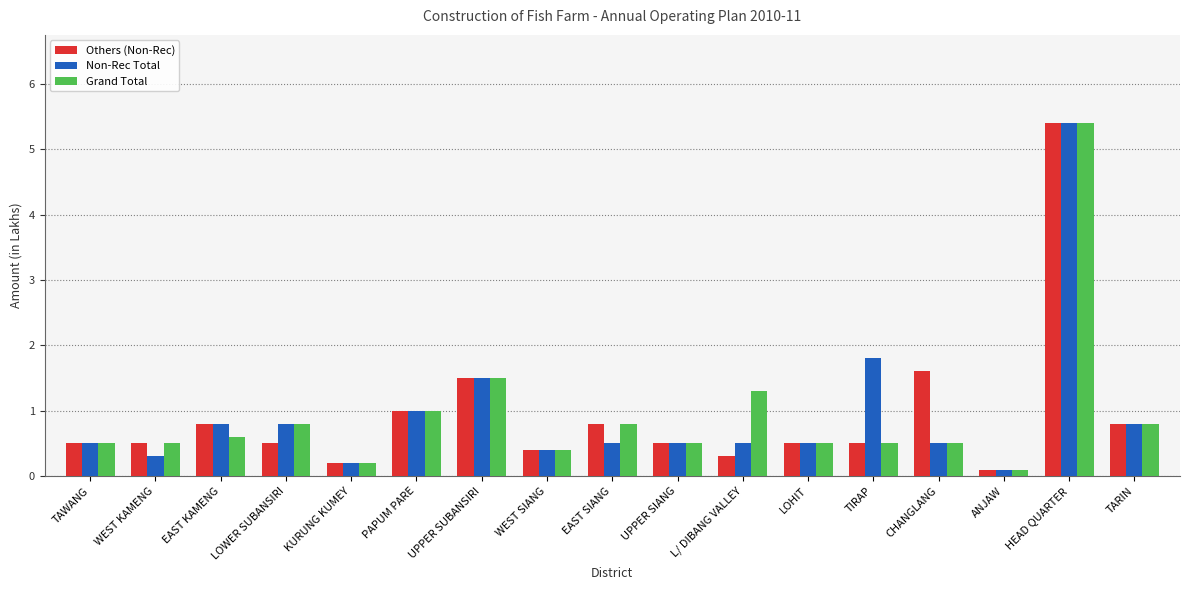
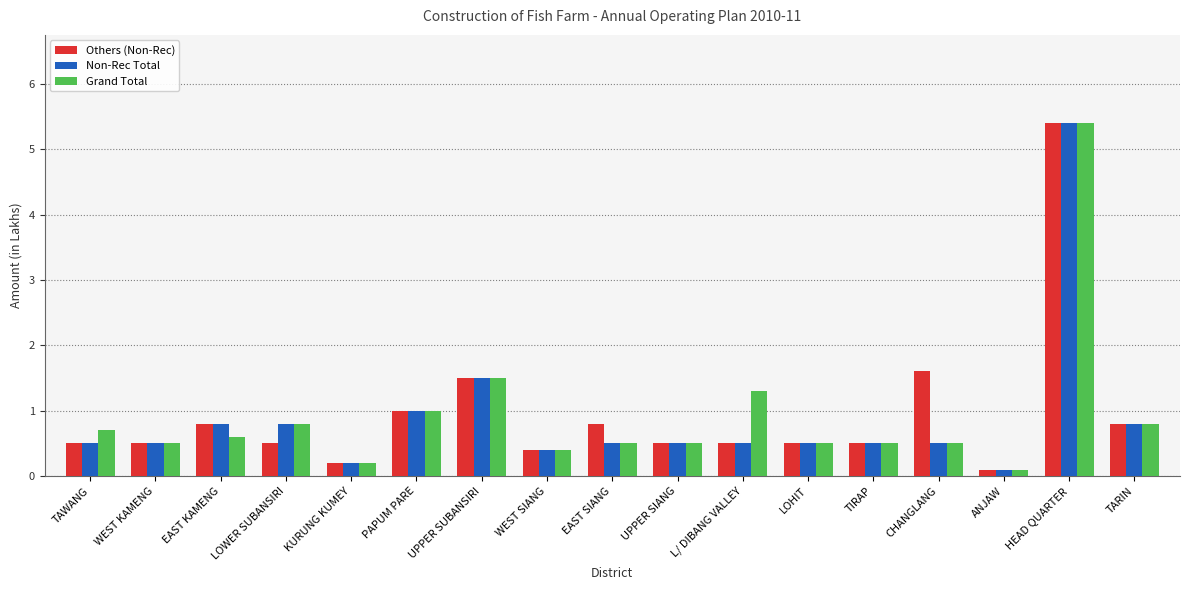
Grand Total, TAWANG: 0.5 -> 0.7
Non-Rec Total, WEST KAMENG: 0.3 -> 0.5
Grand Total, EAST SIANG: 0.8 -> 0.5
Others (Non-Rec), L/ DIBANG VALLEY: 0.3 -> 0.5
Non-Rec Total, TIRAP: 1.8 -> 0.5
